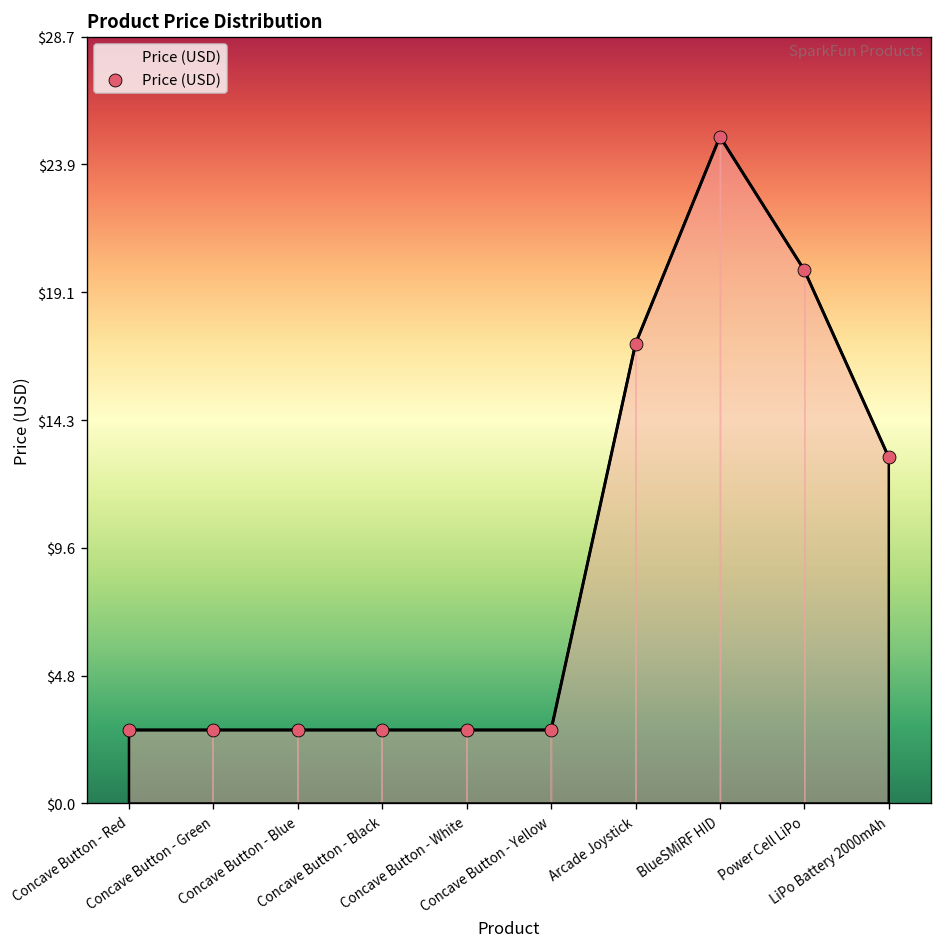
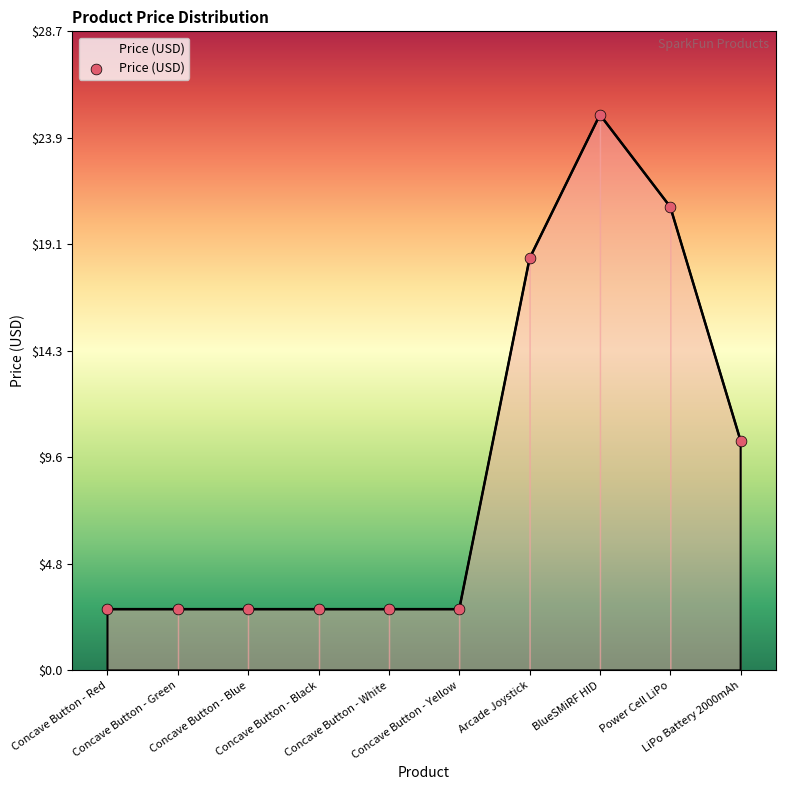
Price (USD), Arcade Joystick: $17.2 -> $18.5
Price (USD), Power Cell LiPo: $20.0 -> $20.8
Price (USD), LiPo Battery 2000mAh: $13.0 -> $10.3
